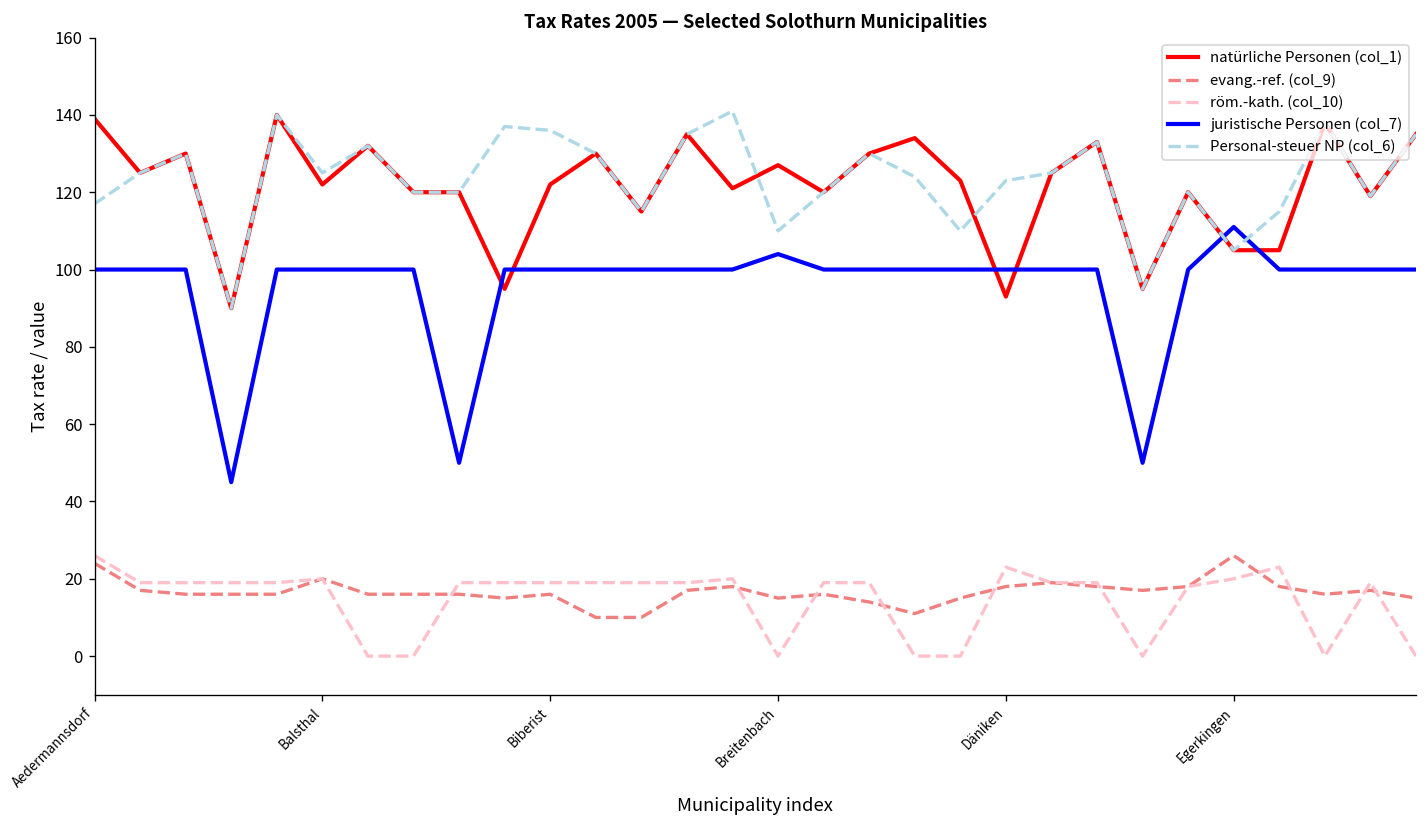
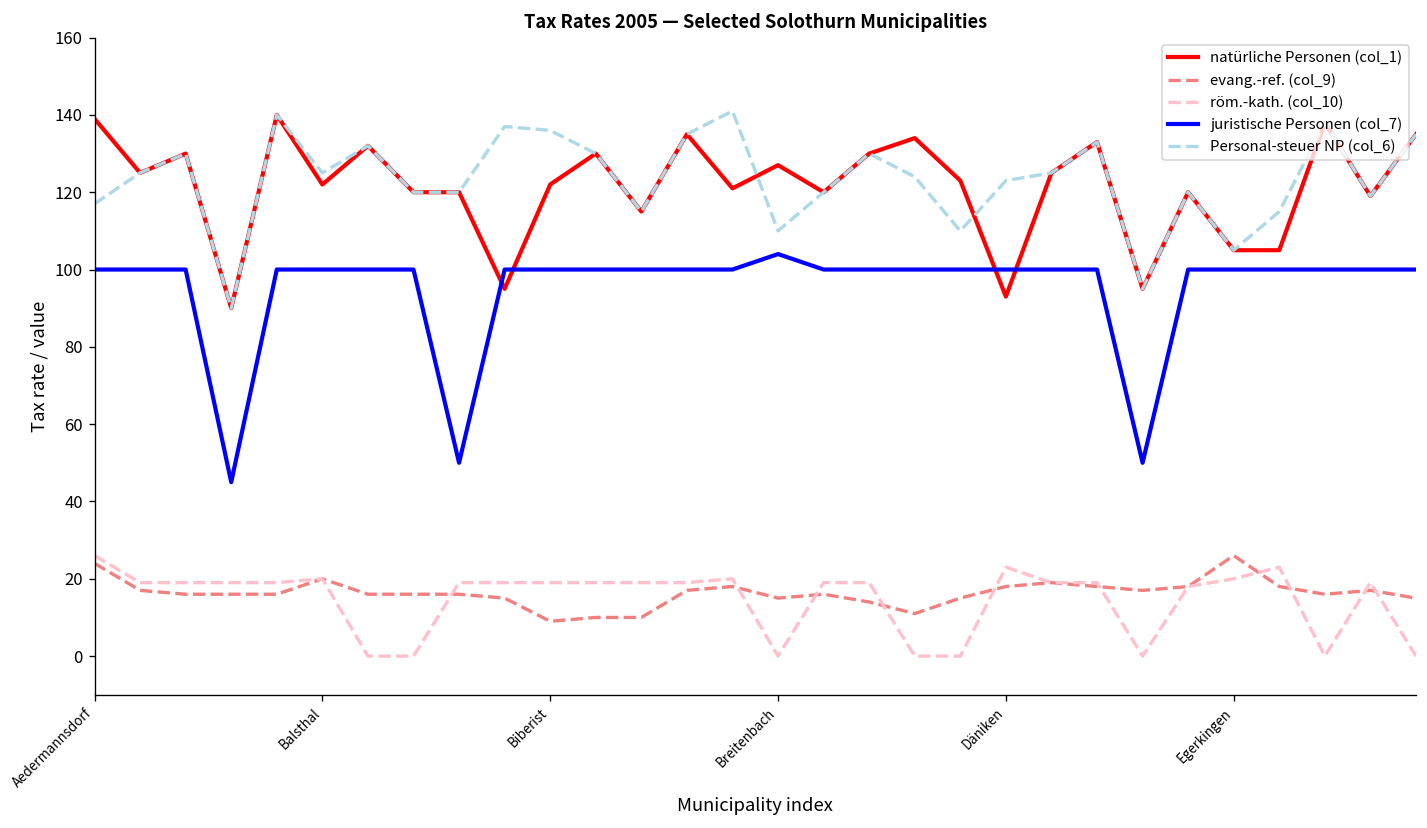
evang.-ref. (col_9), Biberist: 16 -> 9
juristische Personen (col_7), Egerkingen: 111 -> 100
